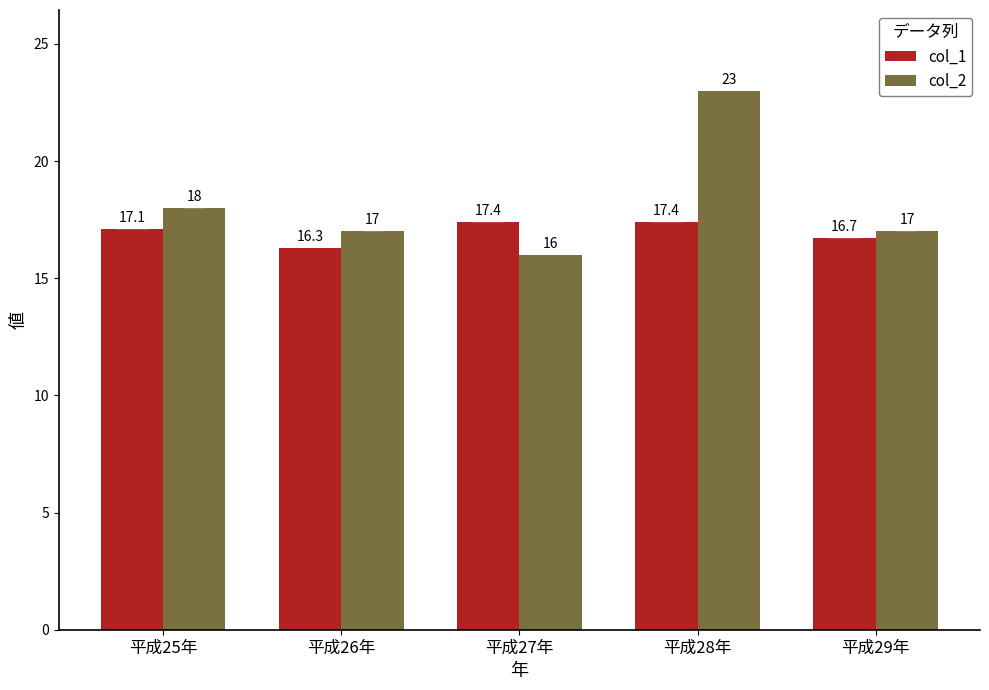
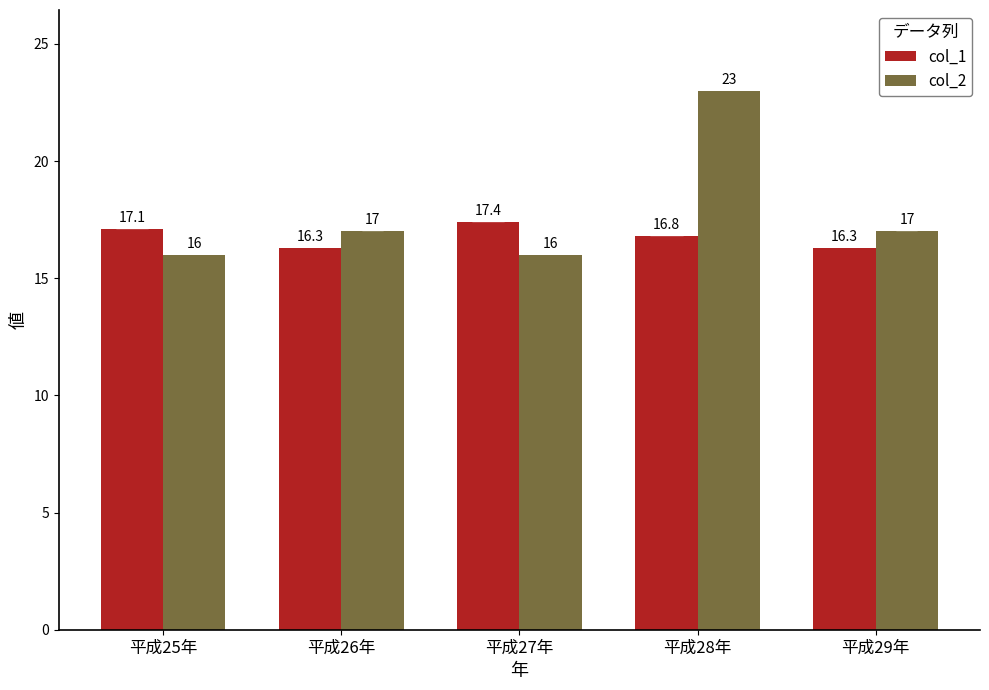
col_2, 平成25年: 18 -> 16
col_1, 平成28年: 17.4 -> 16.8
col_1, 平成29年: 16.7 -> 16.3
